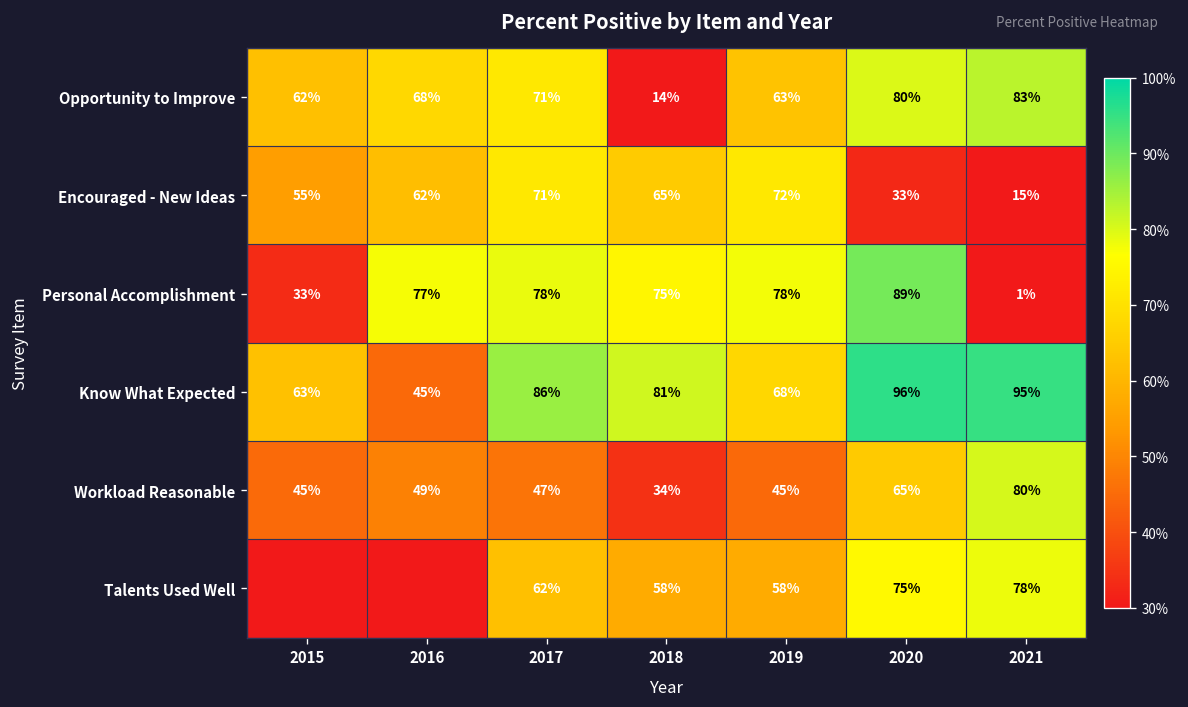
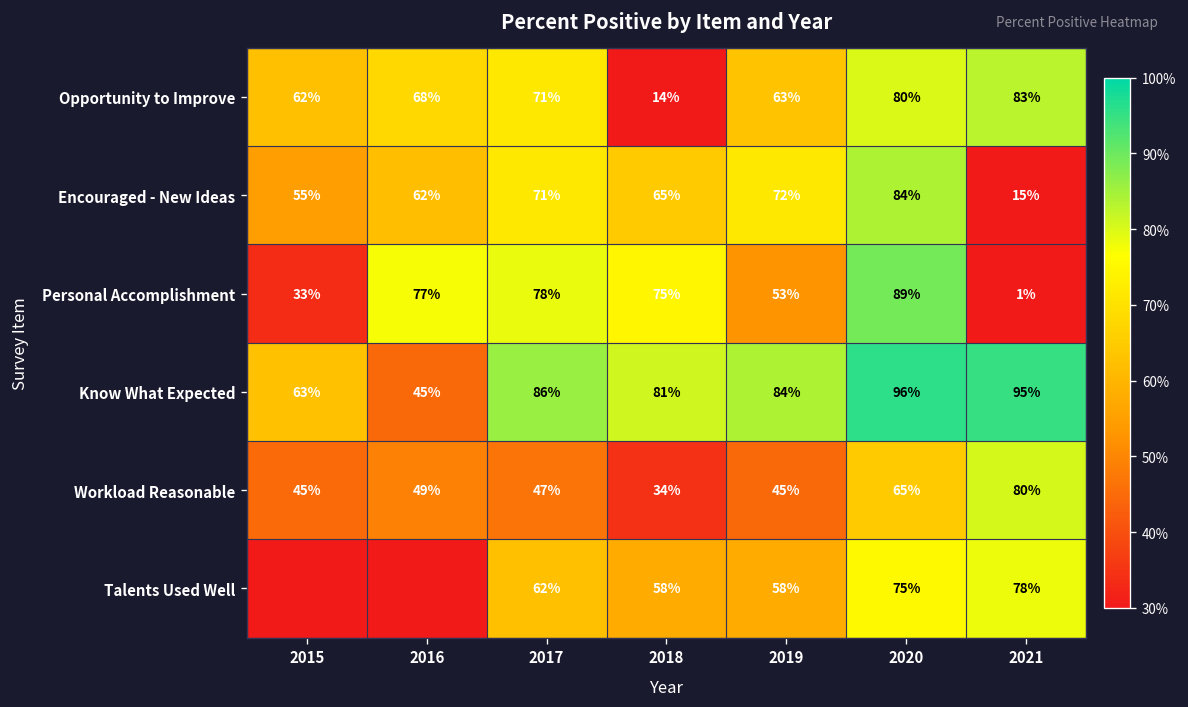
Encouraged - New Ideas, 2020: 33% -> 84%
Personal Accomplishment, 2019: 78% -> 53%
Know What Expected, 2019: 68% -> 84%
